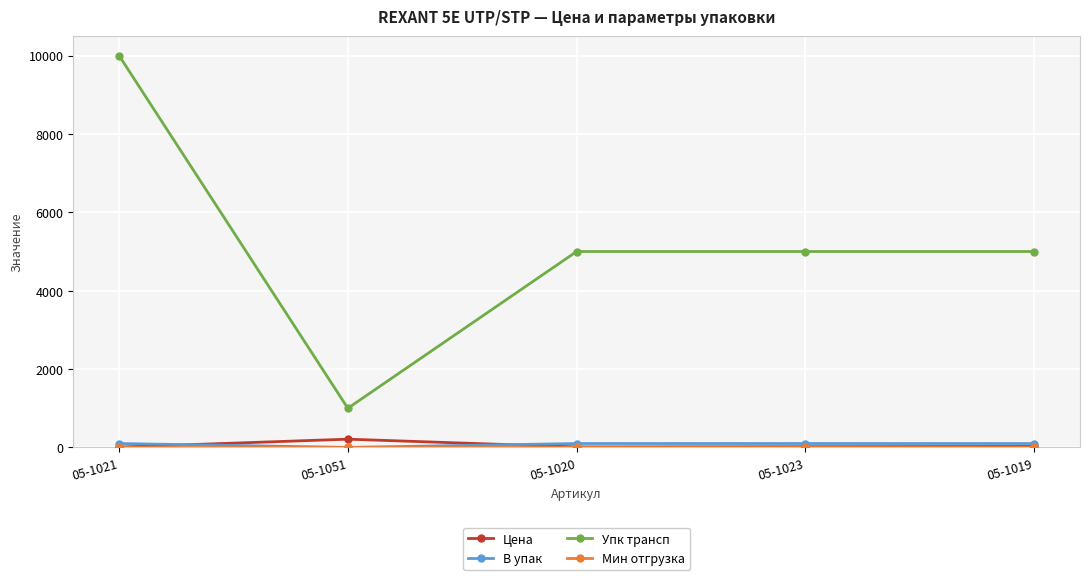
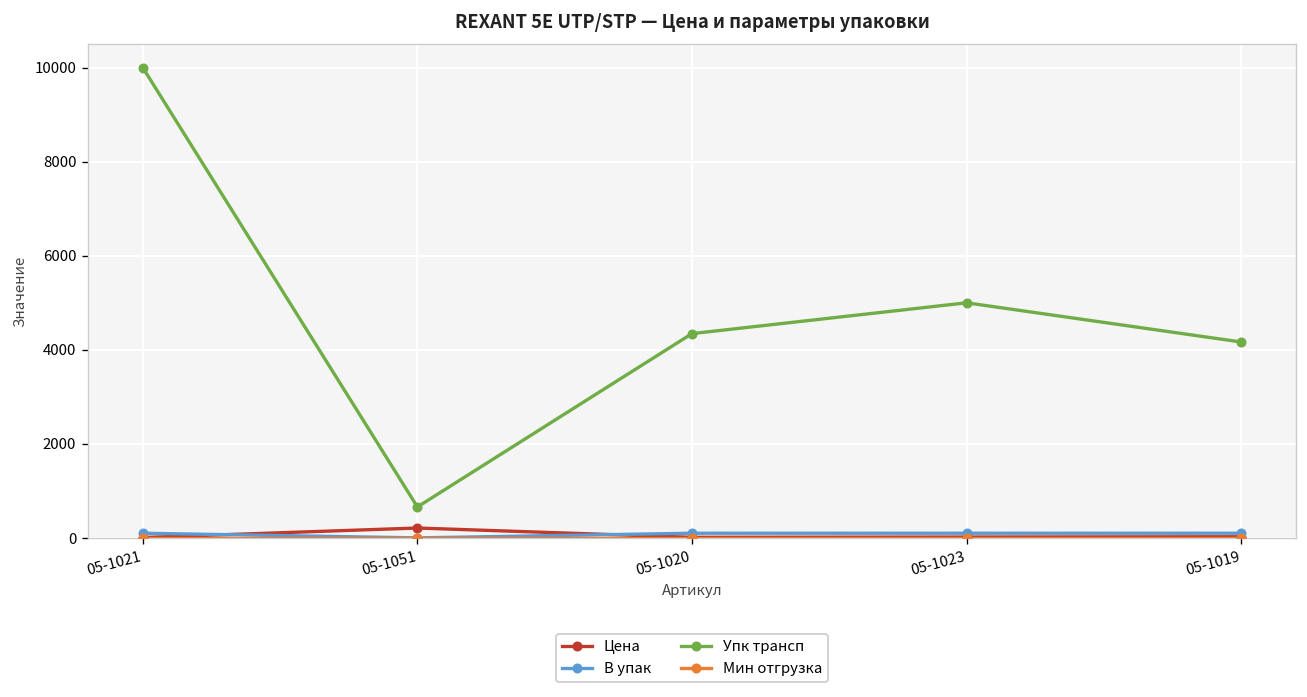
Упк трансп, 05-1051: 1000 -> 700
Упк трансп, 05-1020: 5000 -> 4300
Упк трансп, 05-1019: 5000 -> 4200
